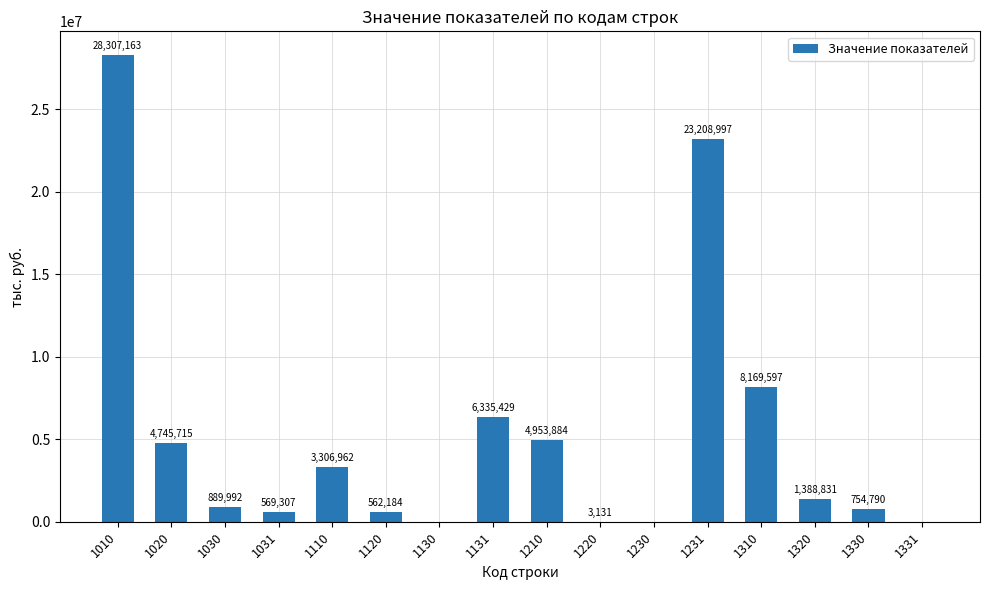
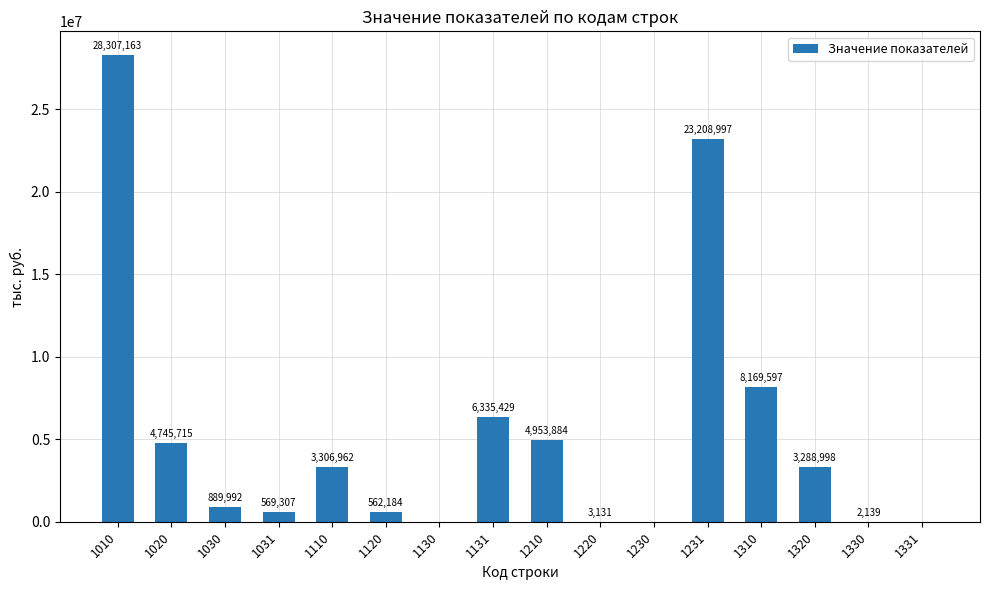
1320: 1,388,831 -> 3,288,998
1330: 754,790 -> 2,139
